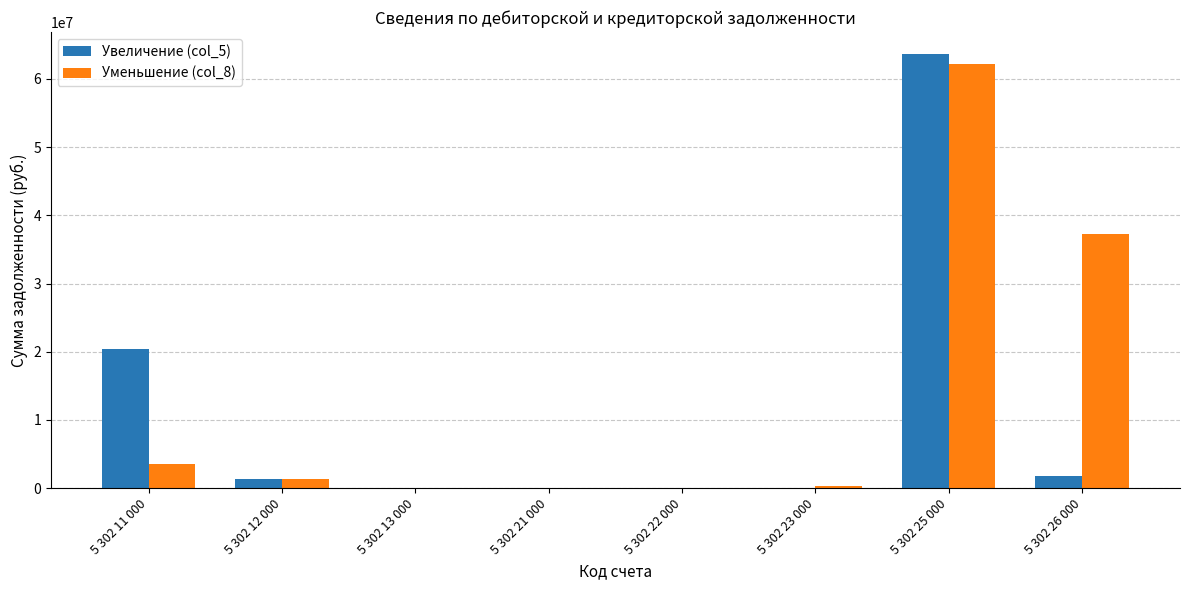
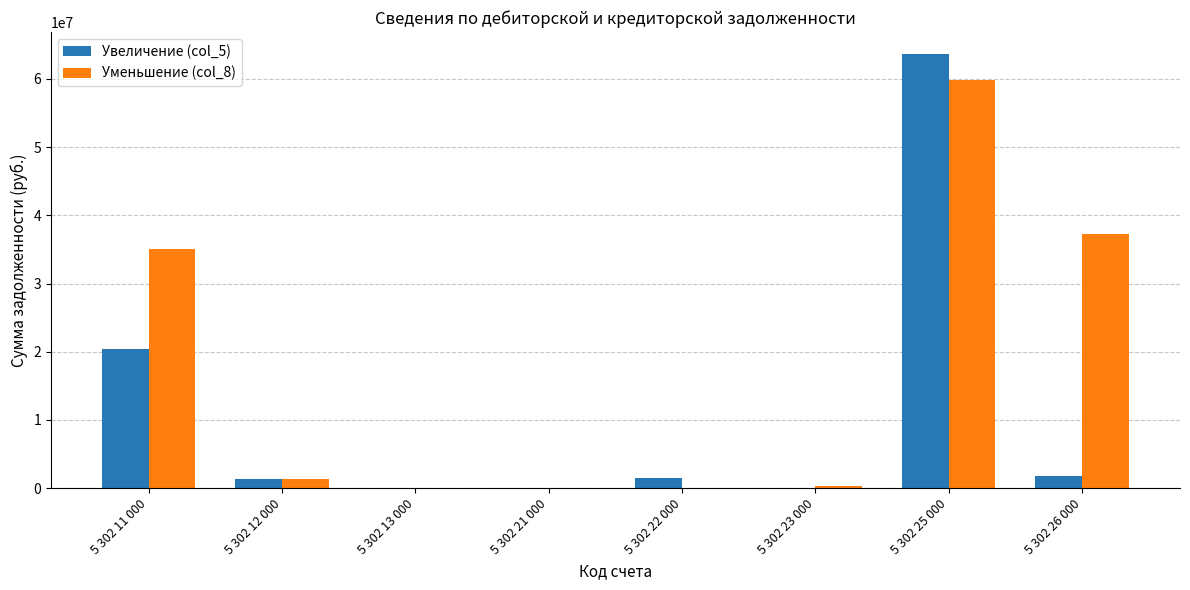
Уменьшение (col_8), 5 302 11 000: 3000000 -> 35000000
Увеличение (col_5), 5 302 22 000: 0 -> 1000000
Уменьшение (col_8), 5 302 25 000: 62000000 -> 60000000
